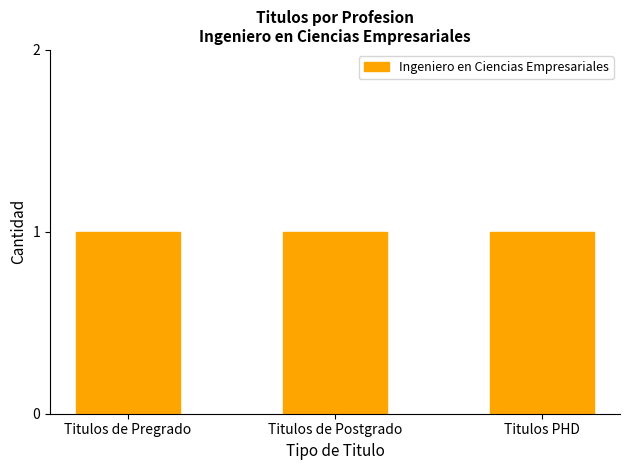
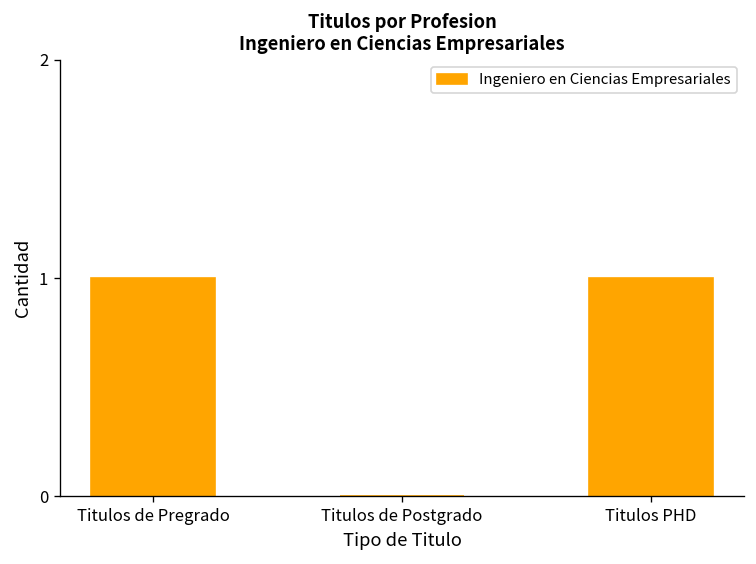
Titulos de Postgrado: 1 -> 0
